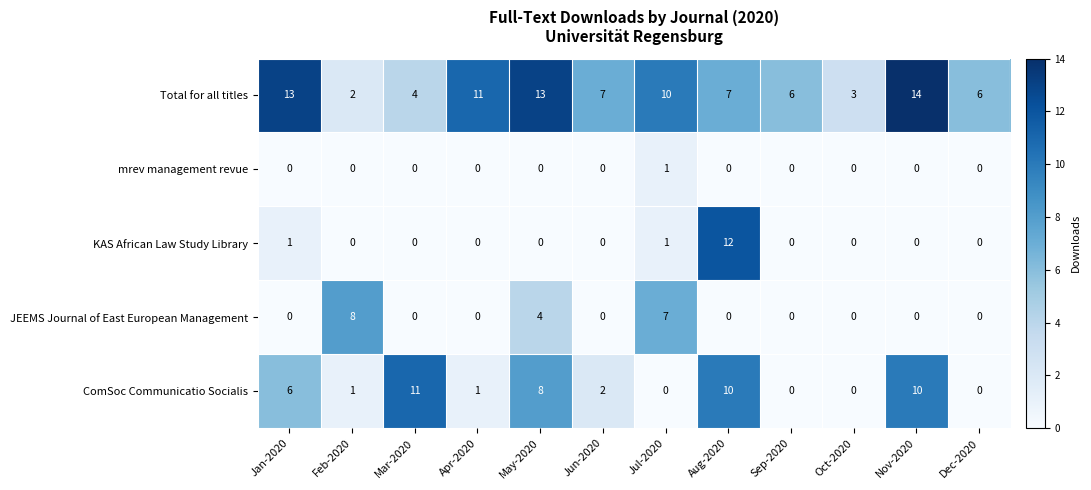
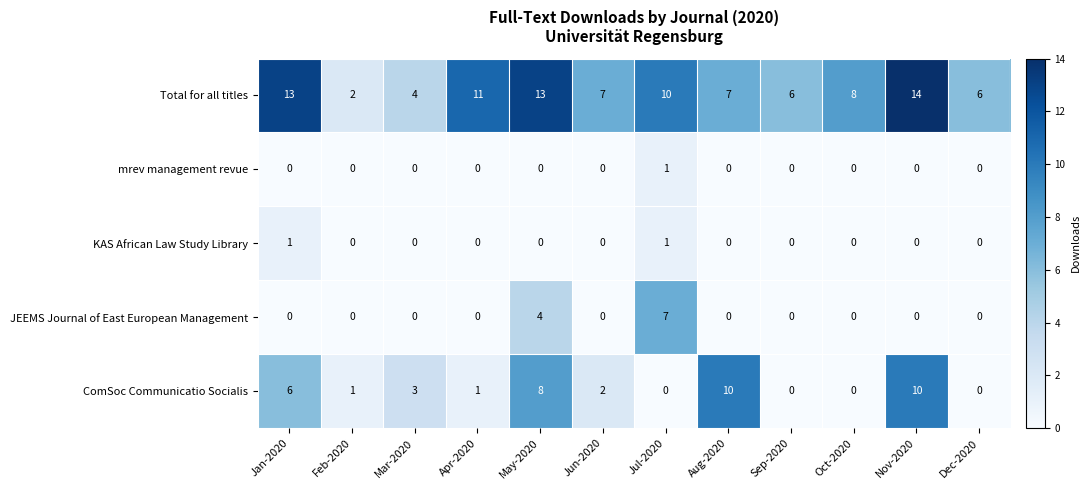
Total for all titles, Oct-2020: 3 -> 8
KAS African Law Study Library, Aug-2020: 12 -> 0
JEEMS Journal of East European Management, Feb-2020: 8 -> 0
ComSoc Communicatio Socialis, Mar-2020: 11 -> 3
